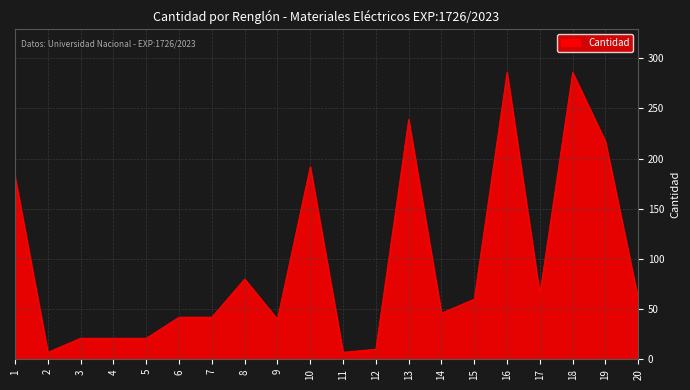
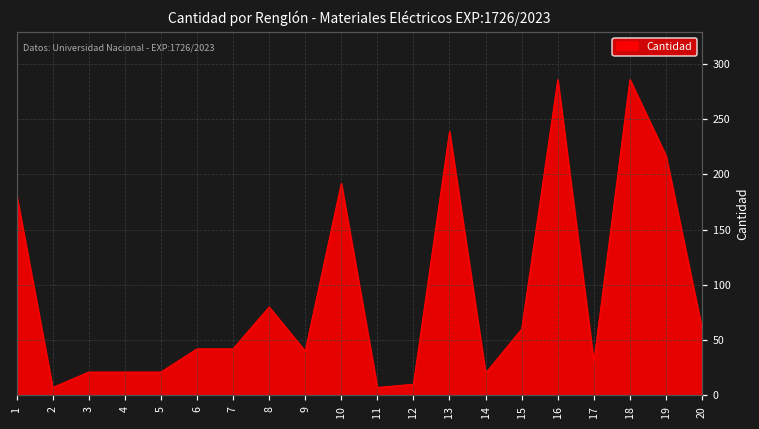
14: 46 -> 20
17: 65 -> 30
